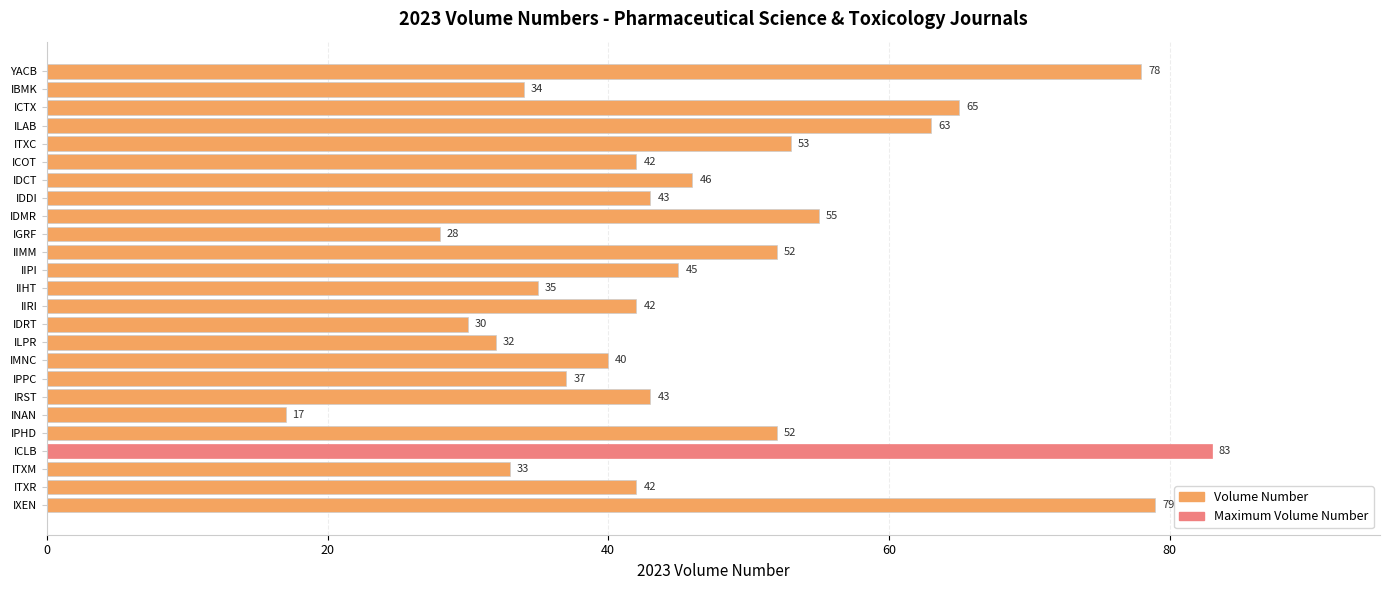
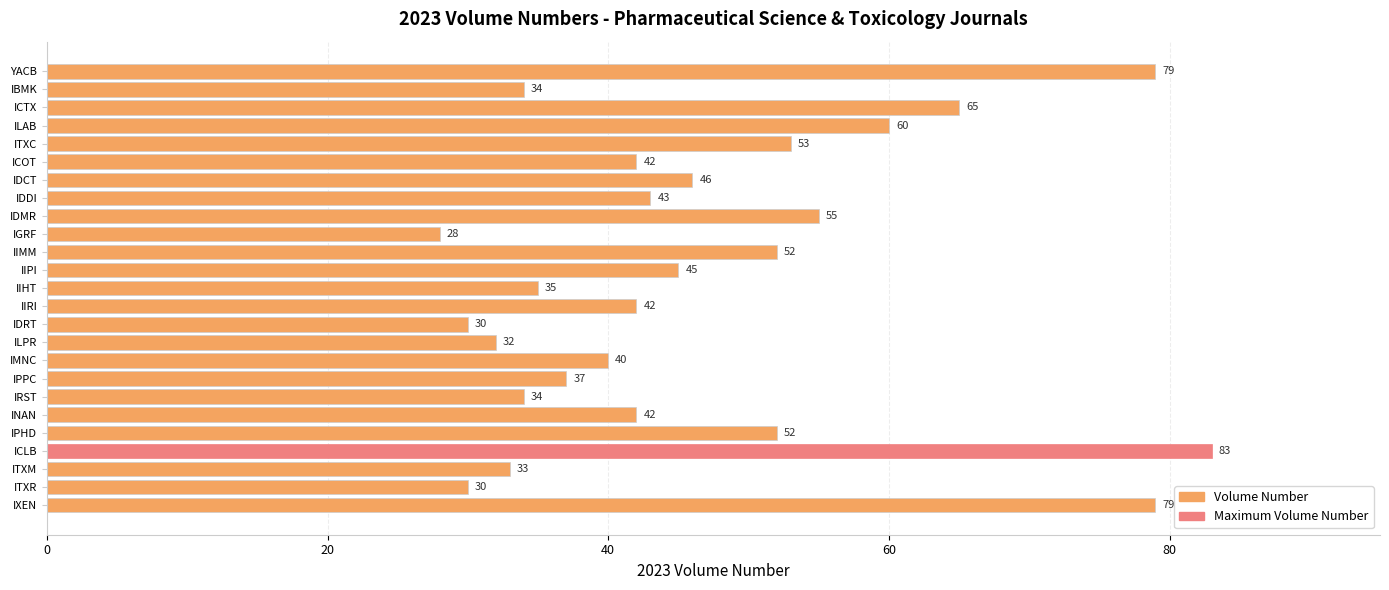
YACB: 78 -> 79
ILAB: 63 -> 60
IRST: 43 -> 34
INAN: 17 -> 42
ITXR: 42 -> 30
